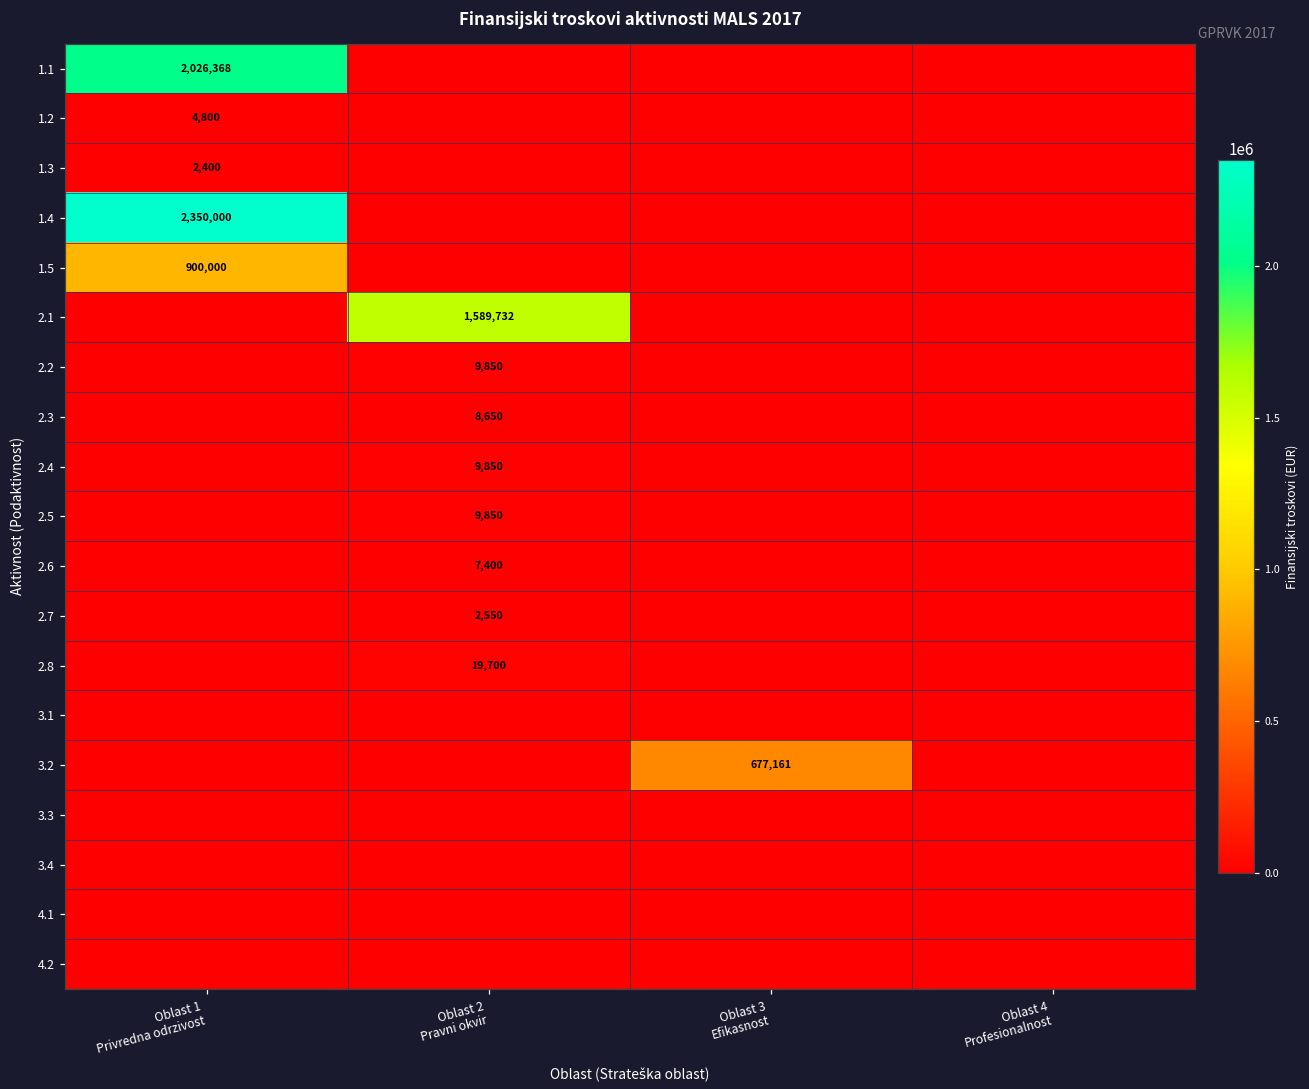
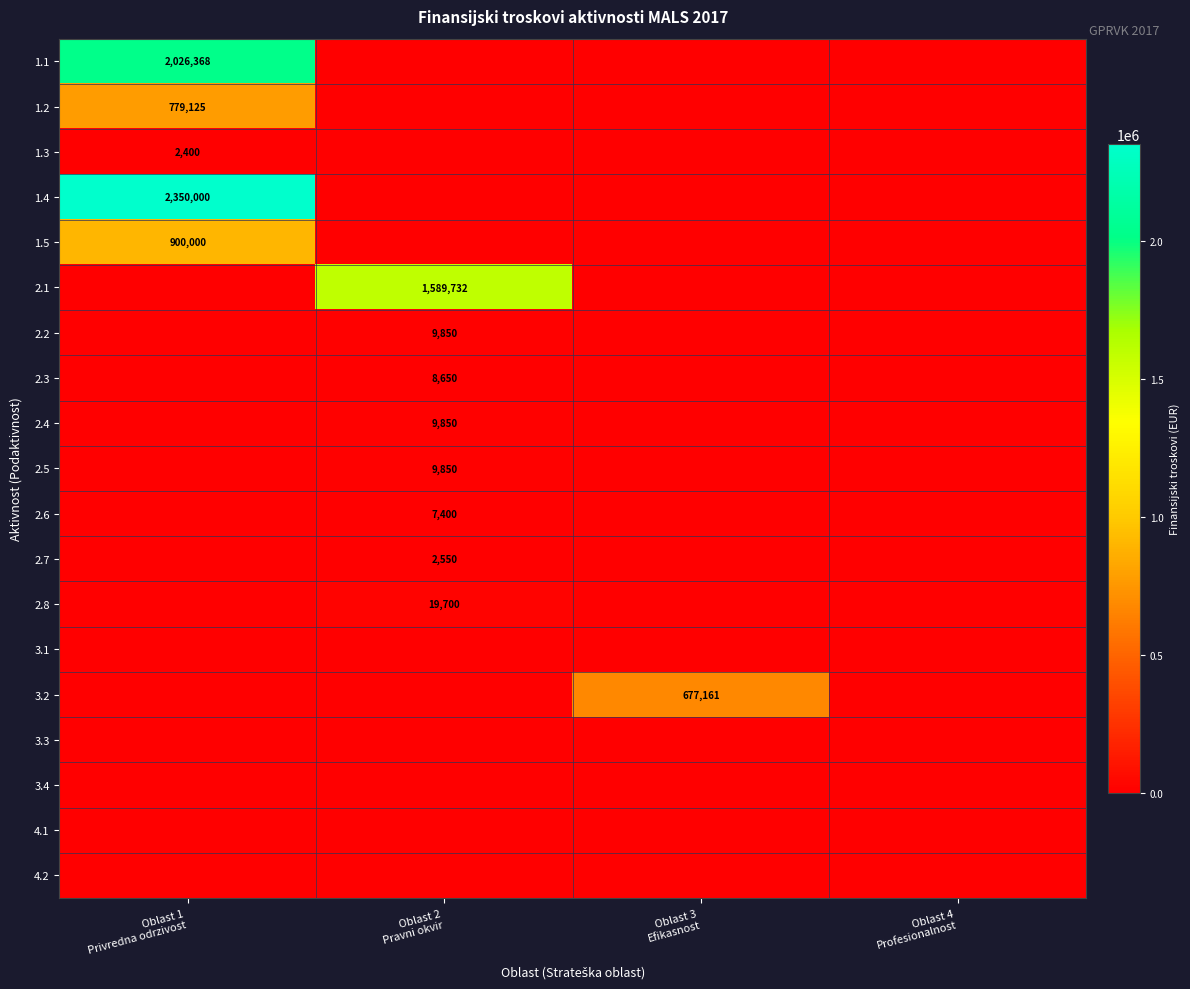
1.2, Oblast 1 Privredna odrzivost: 4,800 -> 779,125
